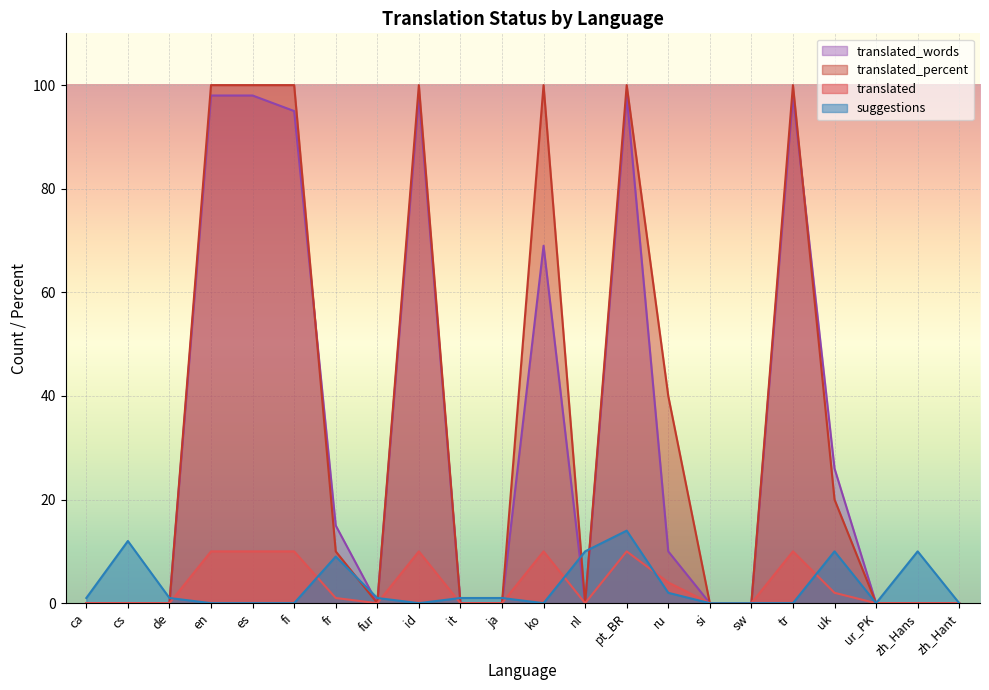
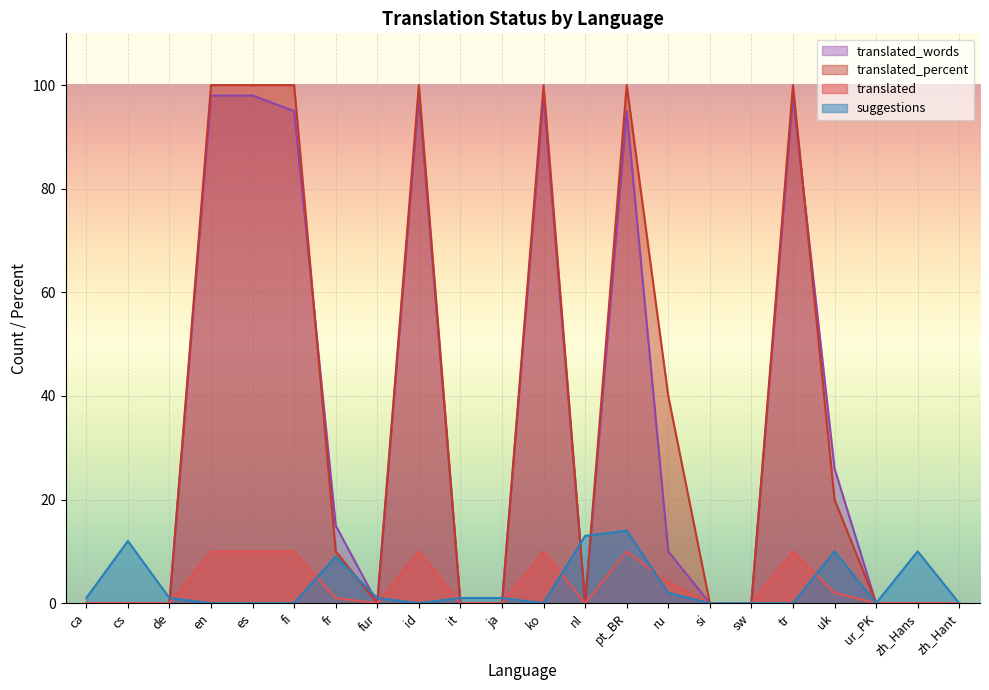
translated_words, ko: 69 -> 98
suggestions, nl: 10 -> 13
translated_words, pt_BR: 98 -> 95
